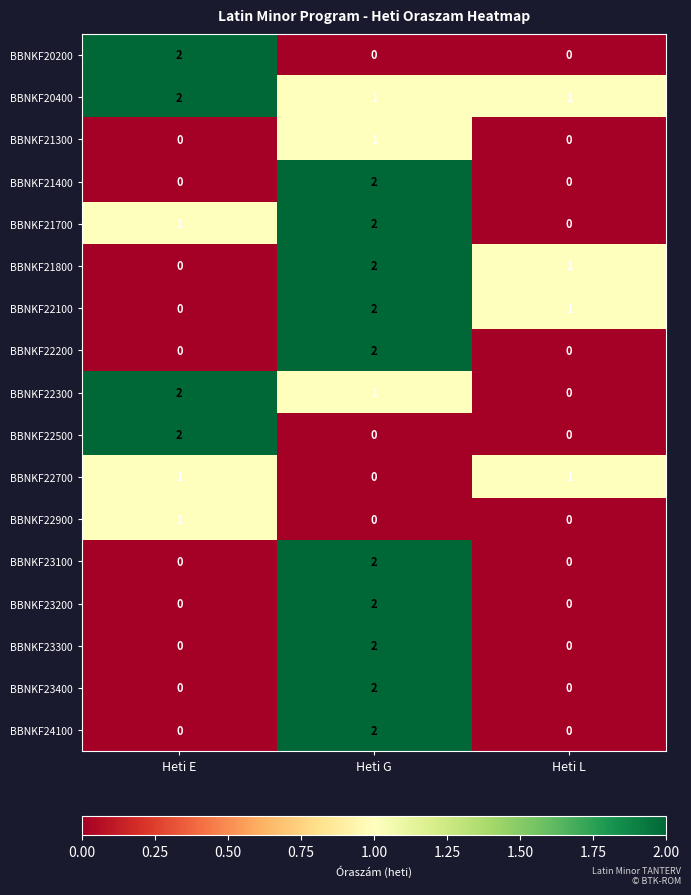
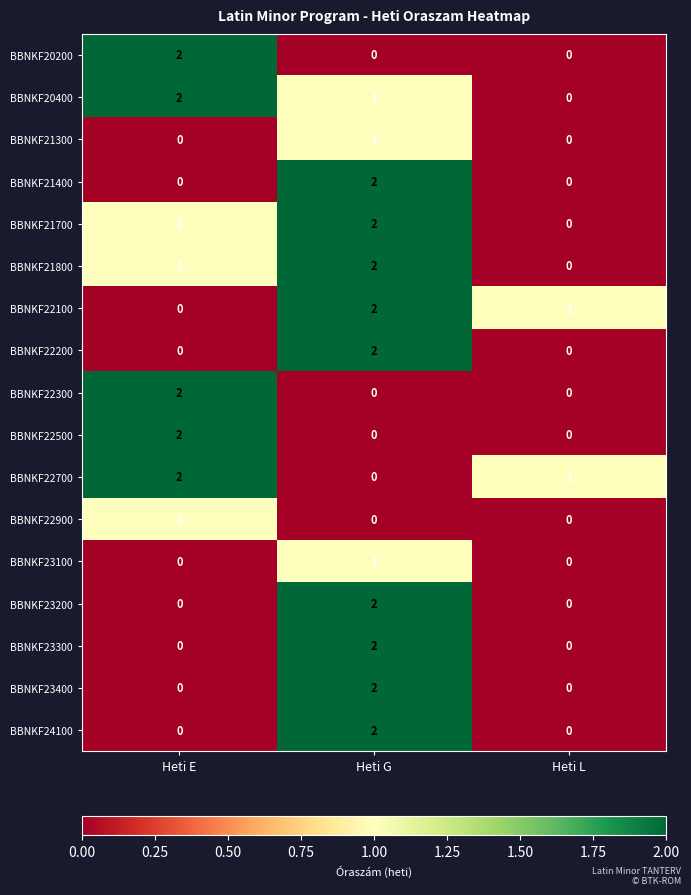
BBNKF20400, Heti L: 1 -> 0
BBNKF21800, Heti E: 0 -> 1
BBNKF21800, Heti L: 1 -> 0
BBNKF22300, Heti G: 1 -> 0
BBNKF22700, Heti E: 1 -> 2
BBNKF23100, Heti G: 2 -> 1
